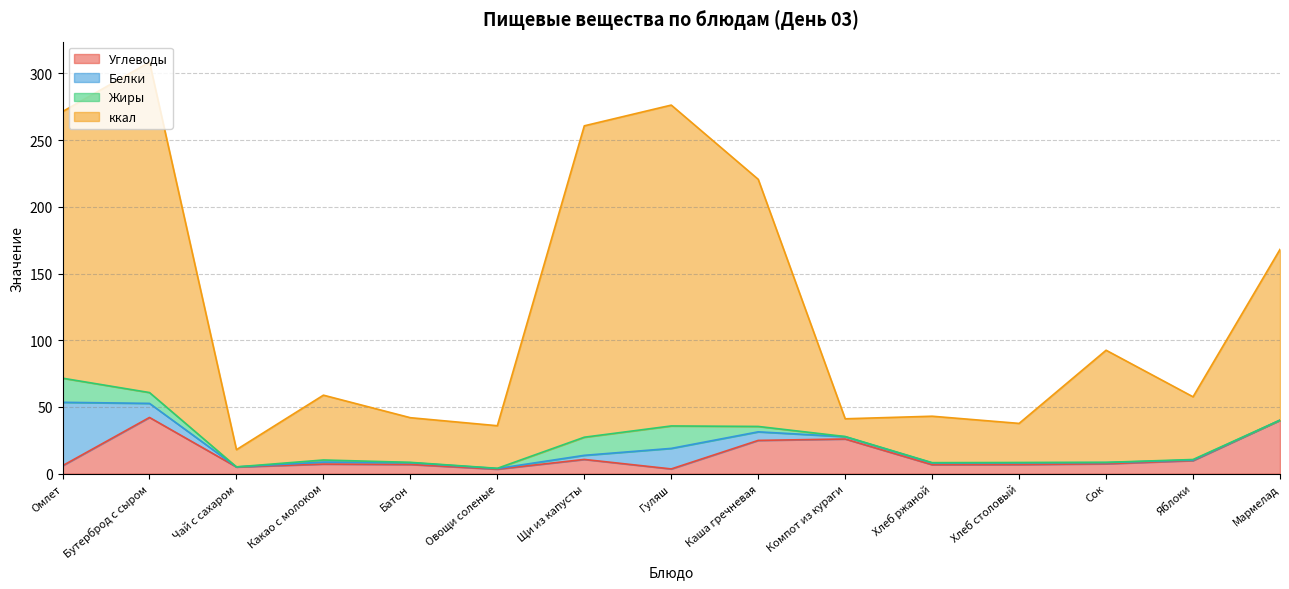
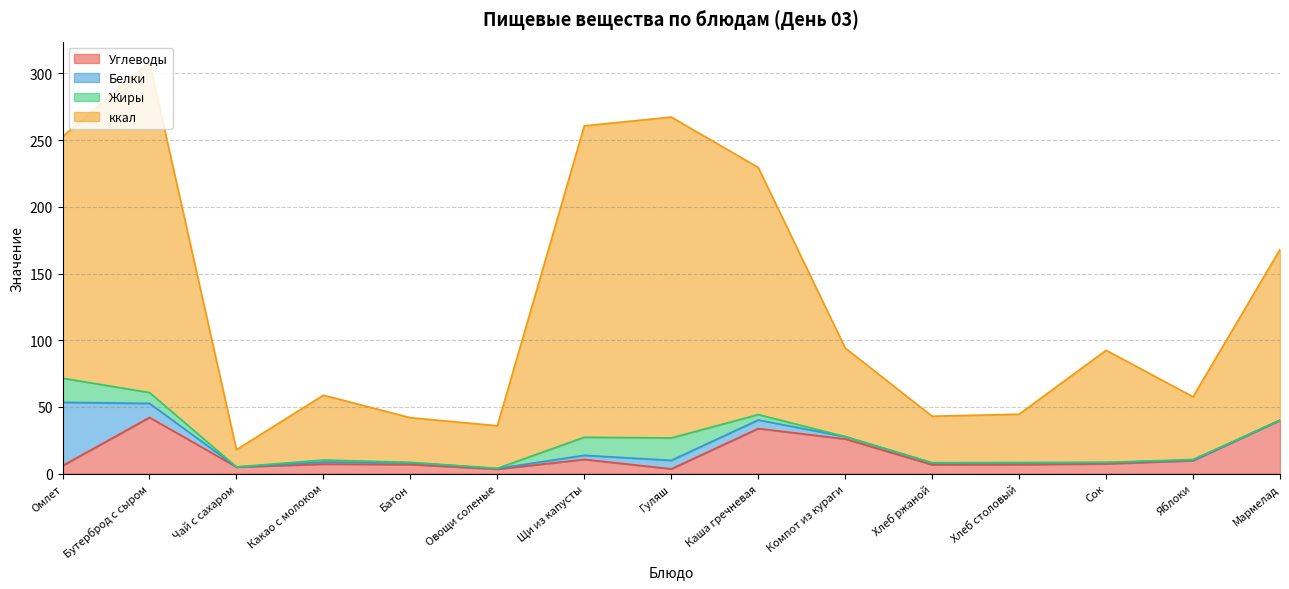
ккал, Омлет: 200 -> 181
Белки, Гуляш: 15 -> 6
Углеводы, Каша гречневая: 25 -> 34
ккал, Компот из кураги: 13 -> 66
ккал, Хлеб столовый: 29 -> 36
